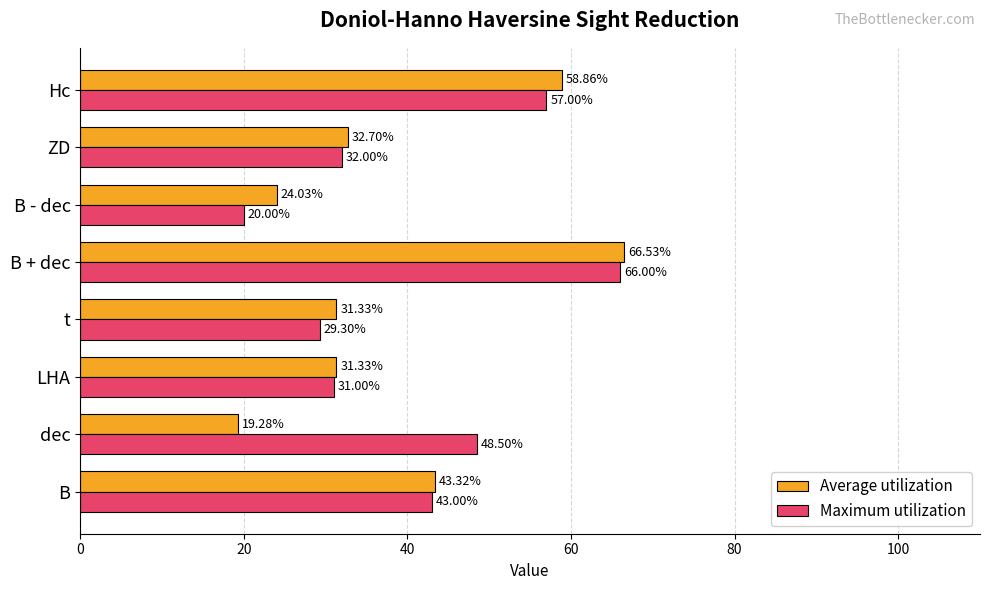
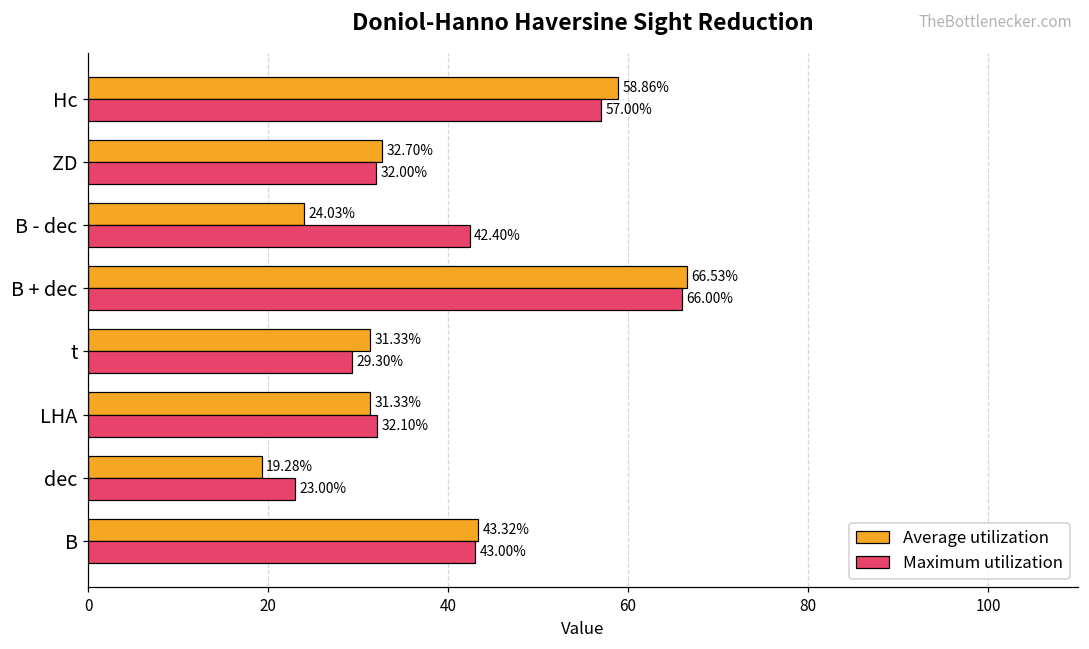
Maximum utilization, B - dec: 20.00% -> 42.40%
Maximum utilization, LHA: 31.00% -> 32.10%
Maximum utilization, dec: 48.50% -> 23.00%
